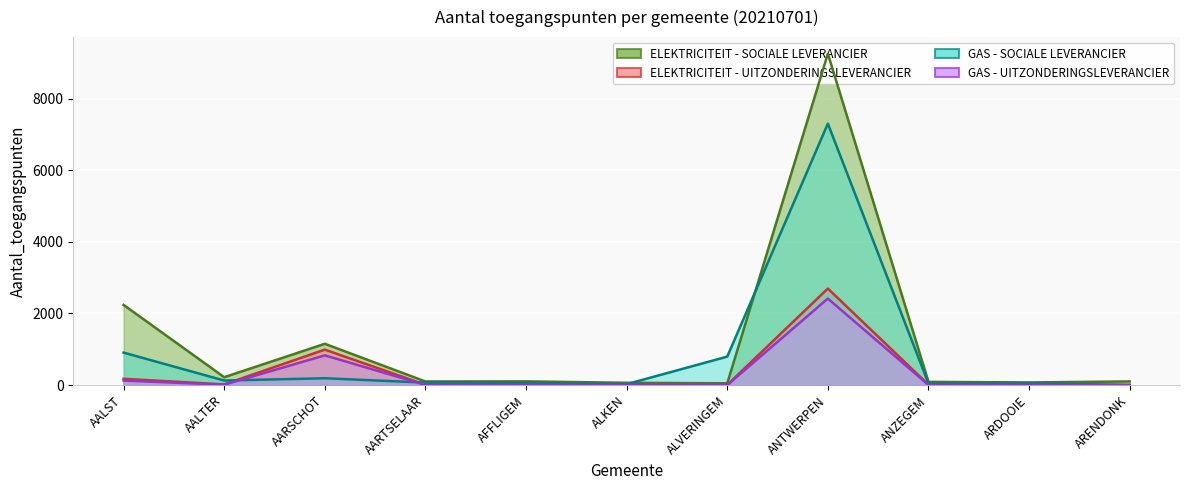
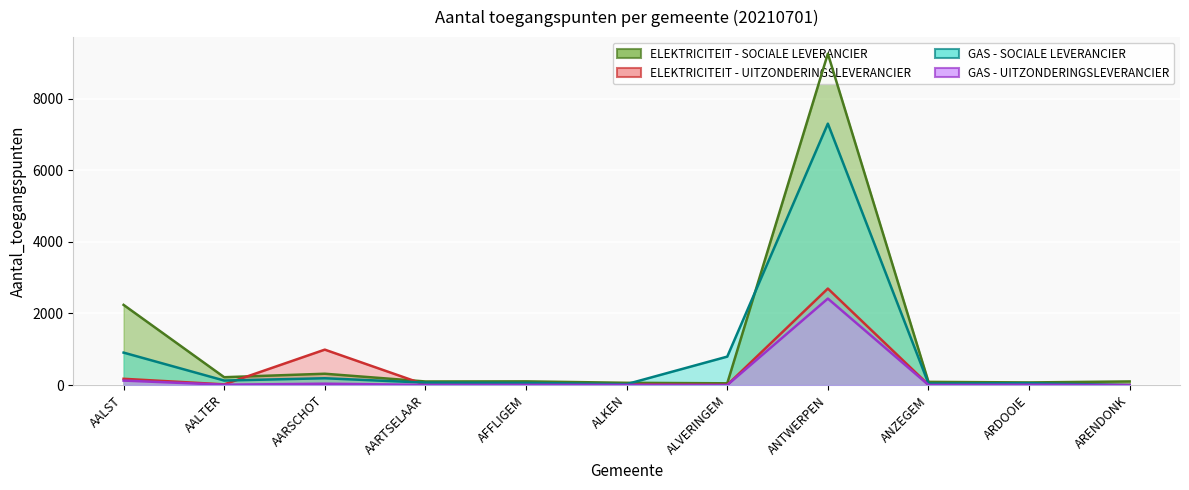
ELEKTRICITEIT - SOCIALE LEVERANCIER, AARSCHOT: 1200 -> 300
GAS - UITZONDERINGSLEVERANCIER, AARSCHOT: 800 -> 0
